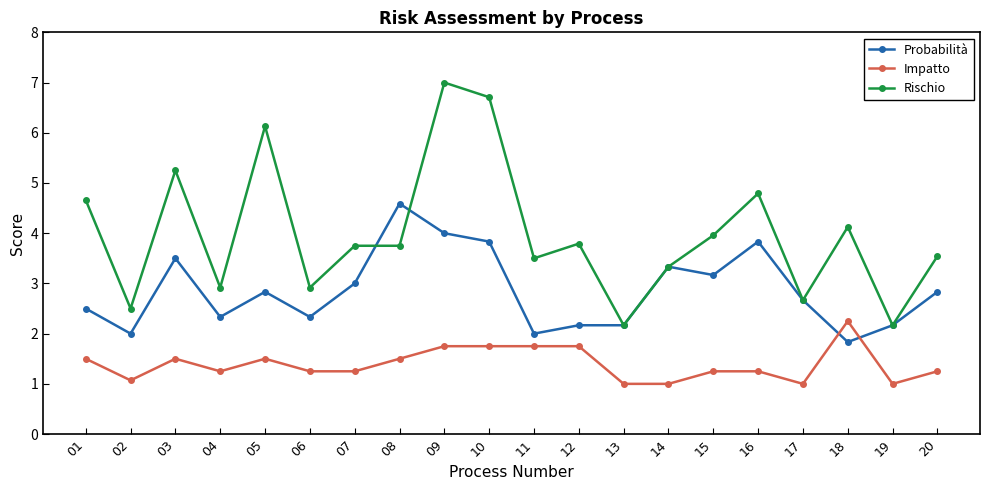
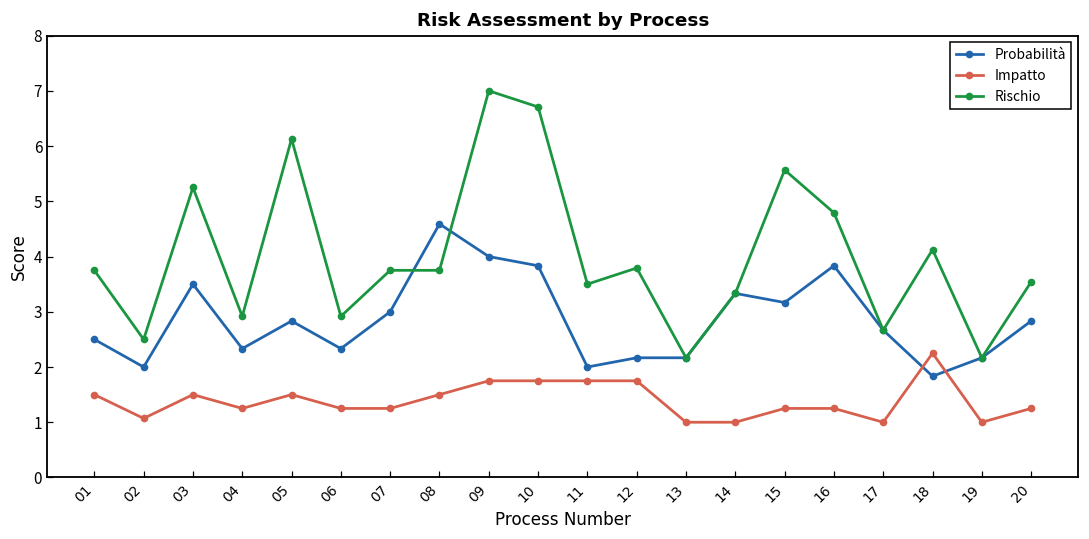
Rischio, 01: 4.7 -> 3.8
Rischio, 15: 4.0 -> 5.6
